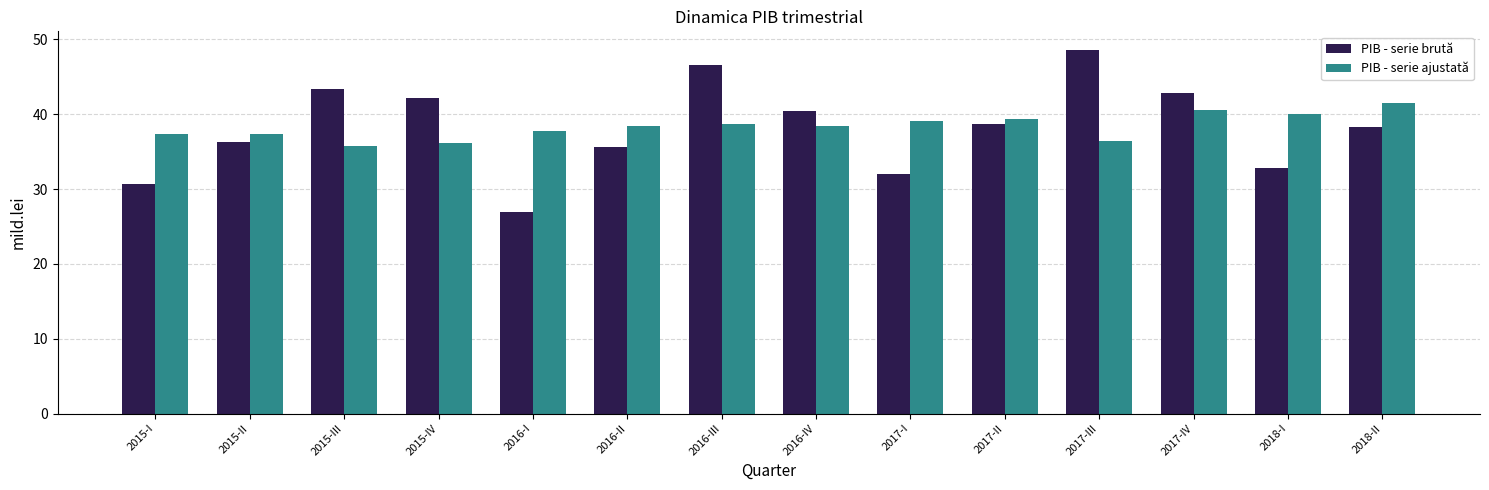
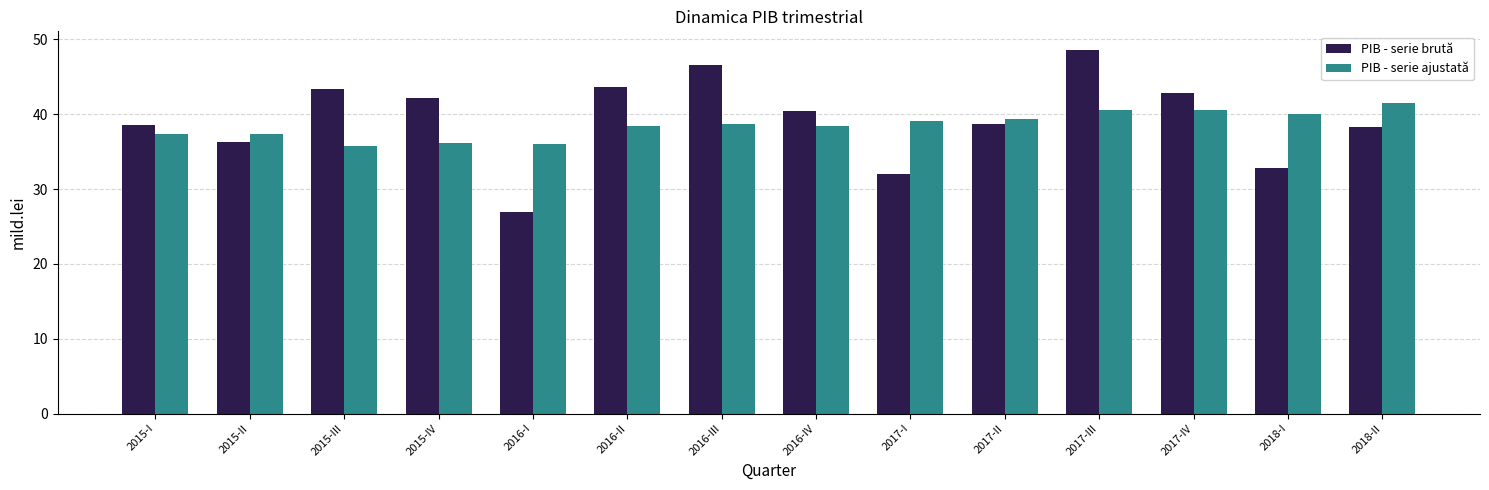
PIB - serie brută, 2015-I: 31 -> 39
PIB - serie ajustată, 2016-I: 38 -> 36
PIB - serie brută, 2016-II: 36 -> 44
PIB - serie ajustată, 2017-III: 36 -> 41
